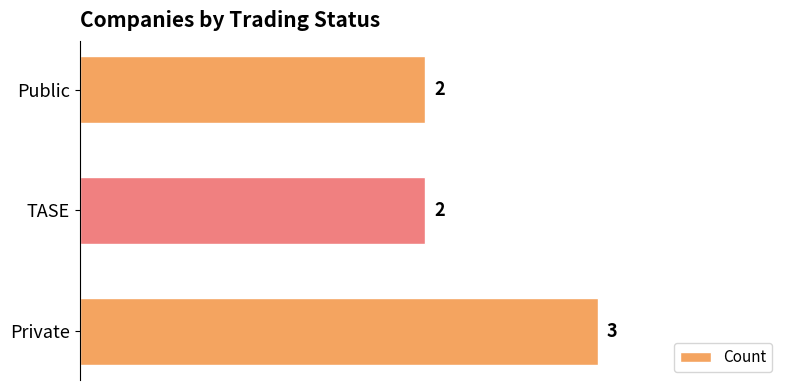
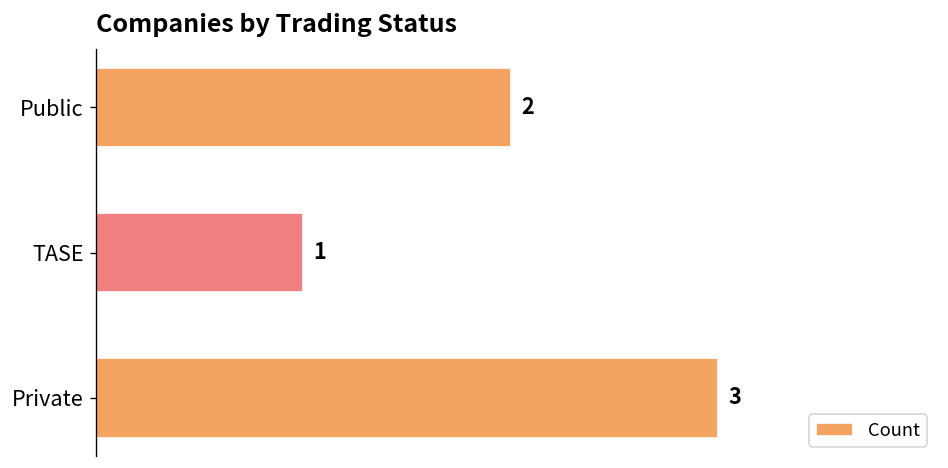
TASE: 2 -> 1
